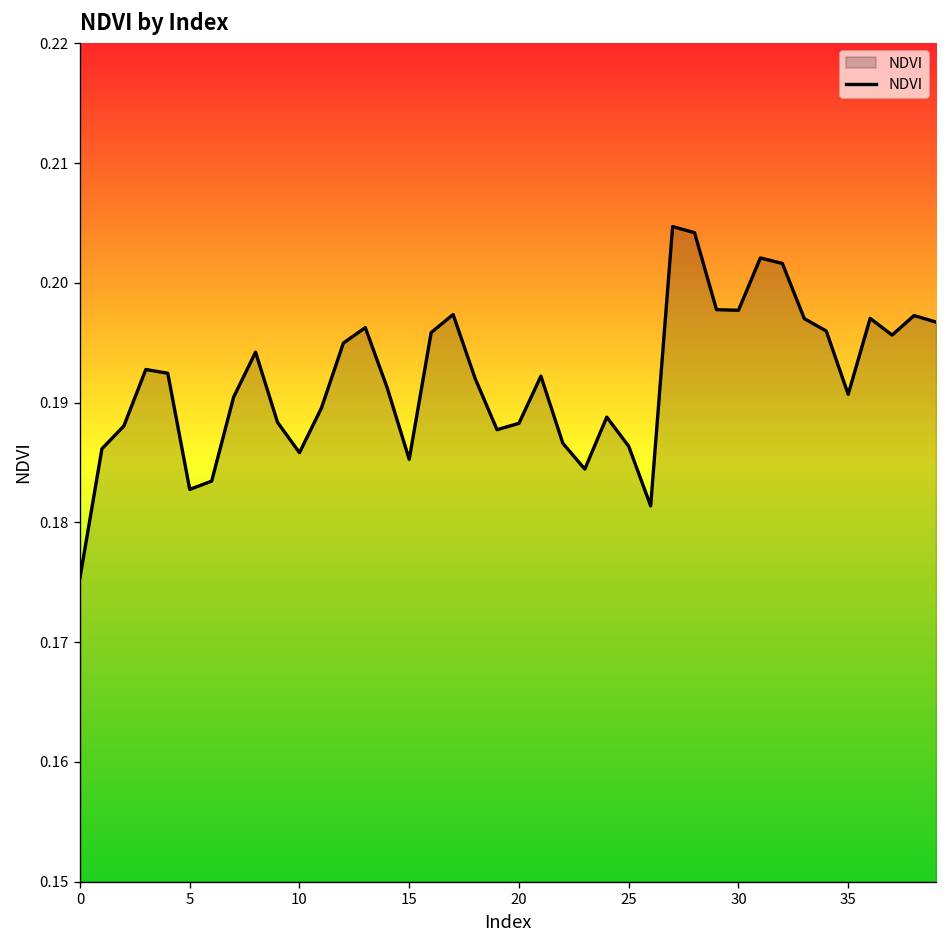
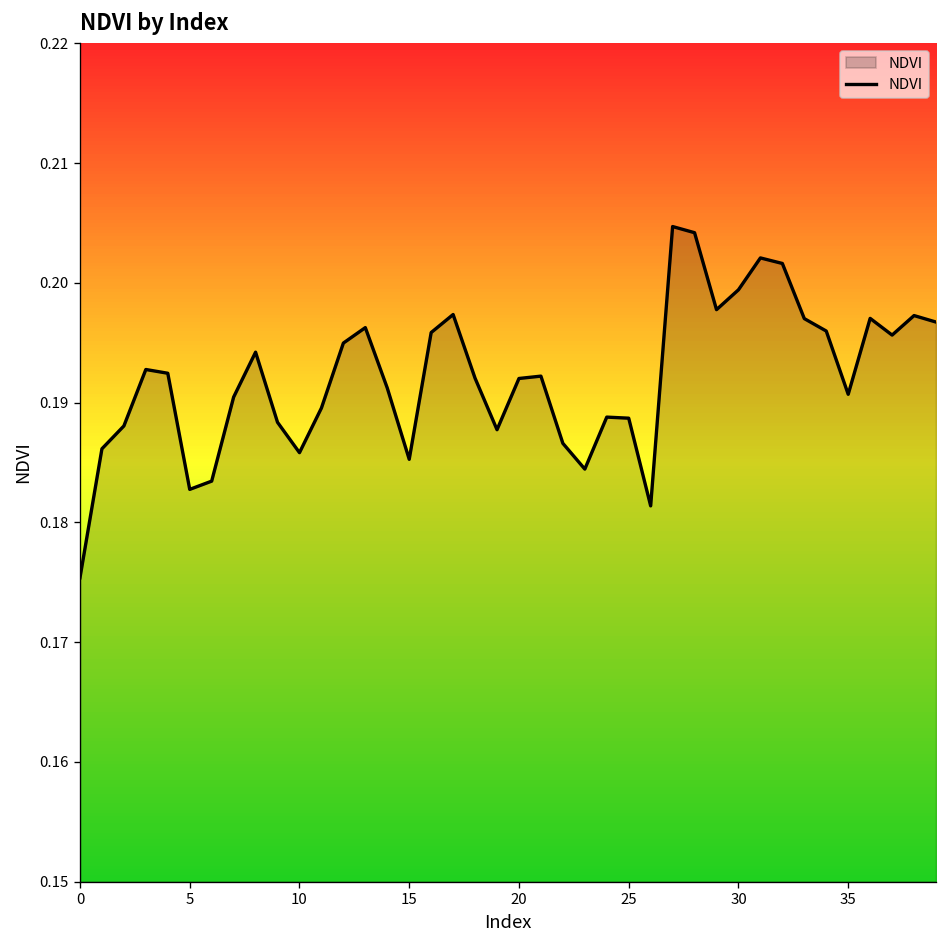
20: 0.188 -> 0.192
25: 0.186 -> 0.189
30: 0.198 -> 0.199
